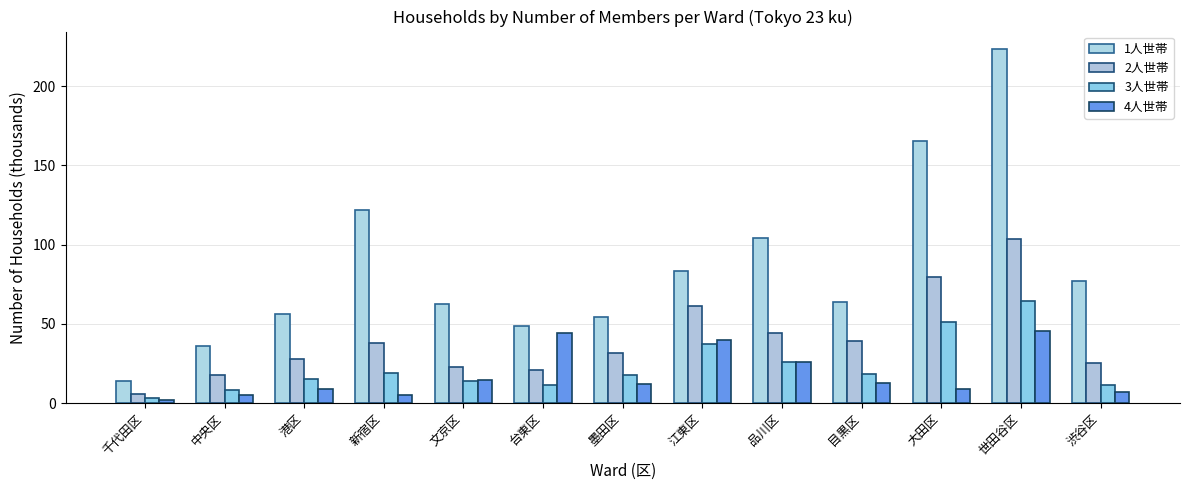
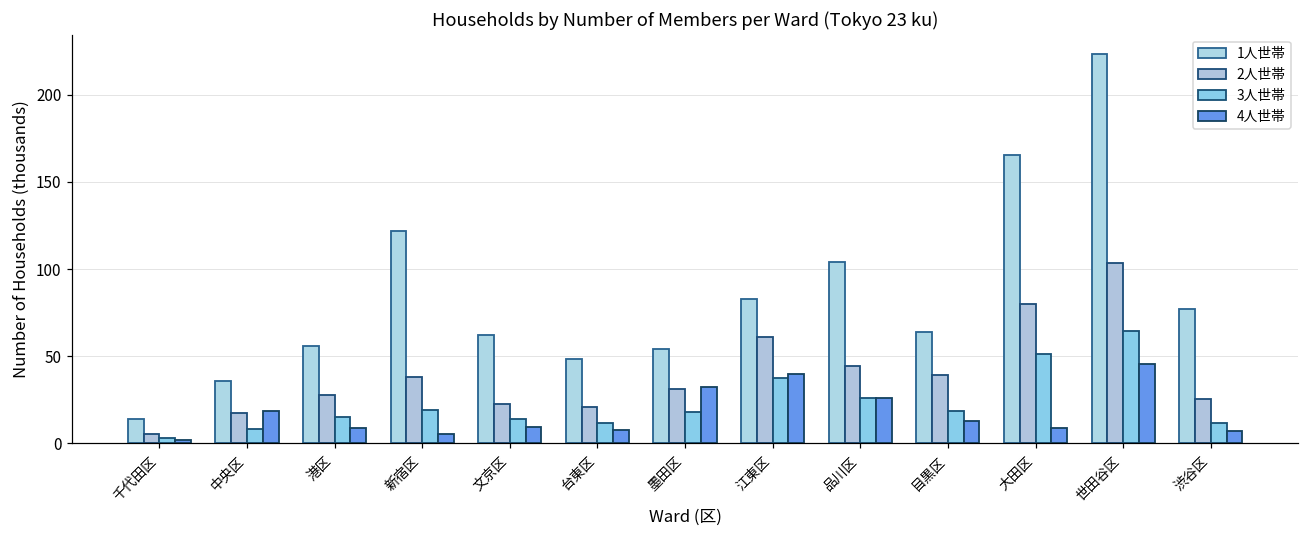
4人世帯, 中央区: 5 -> 18
4人世帯, 文京区: 15 -> 10
4人世帯, 台東区: 44 -> 8
4人世帯, 墨田区: 12 -> 33
